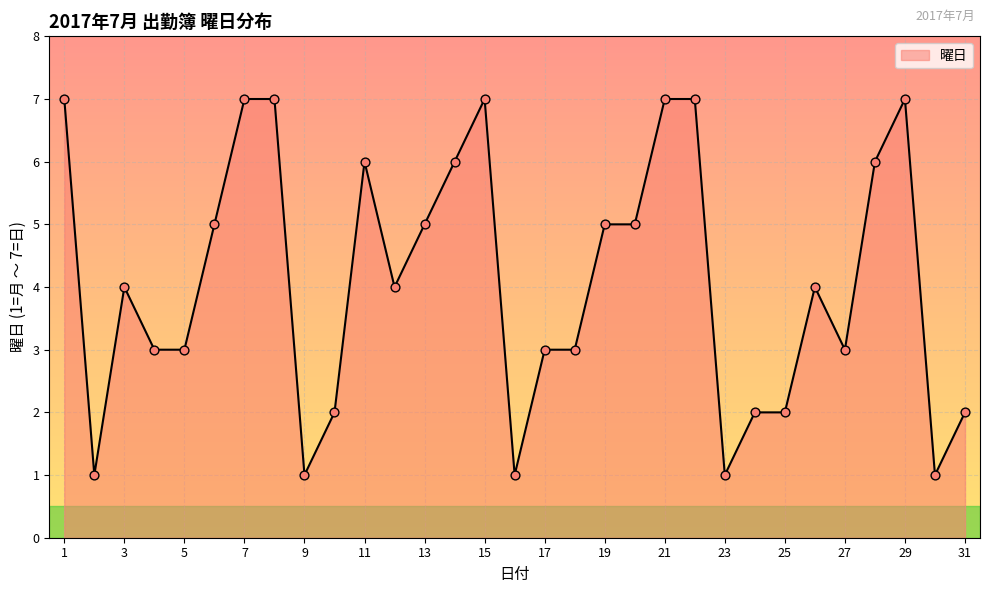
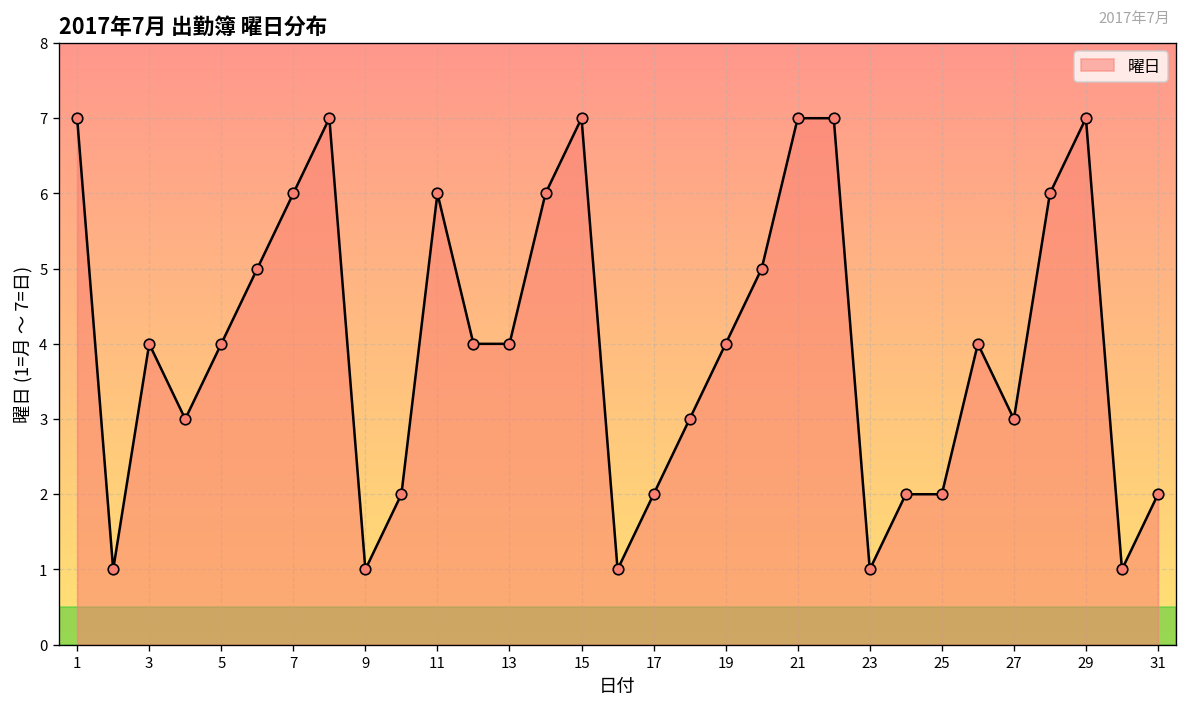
5: 3 -> 4
7: 7 -> 6
13: 5 -> 4
17: 3 -> 2
19: 5 -> 4
